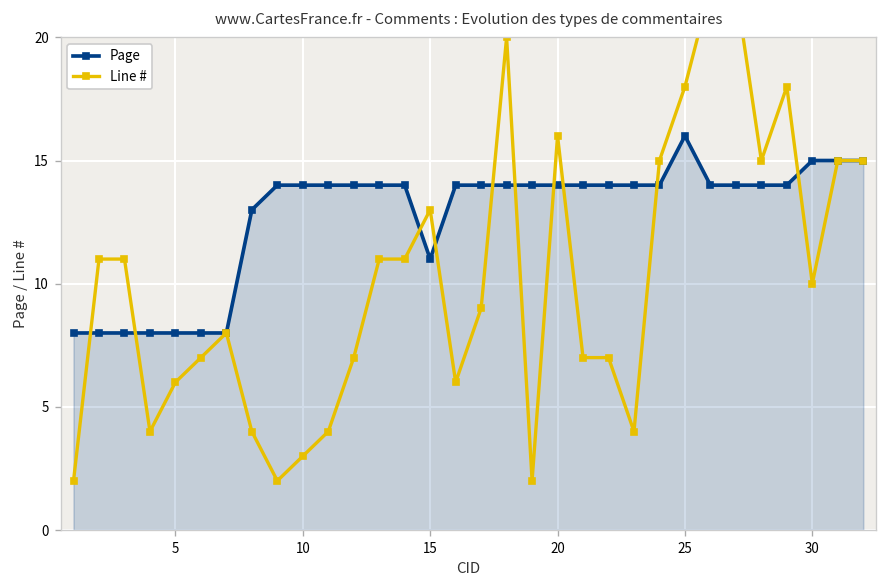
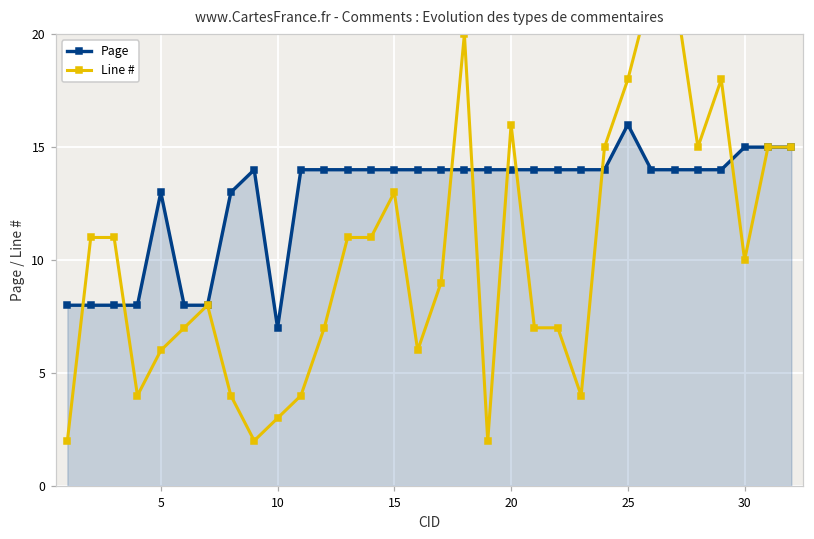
Page, 5: 8 -> 13
Page, 10: 14 -> 7
Page, 15: 11 -> 14
